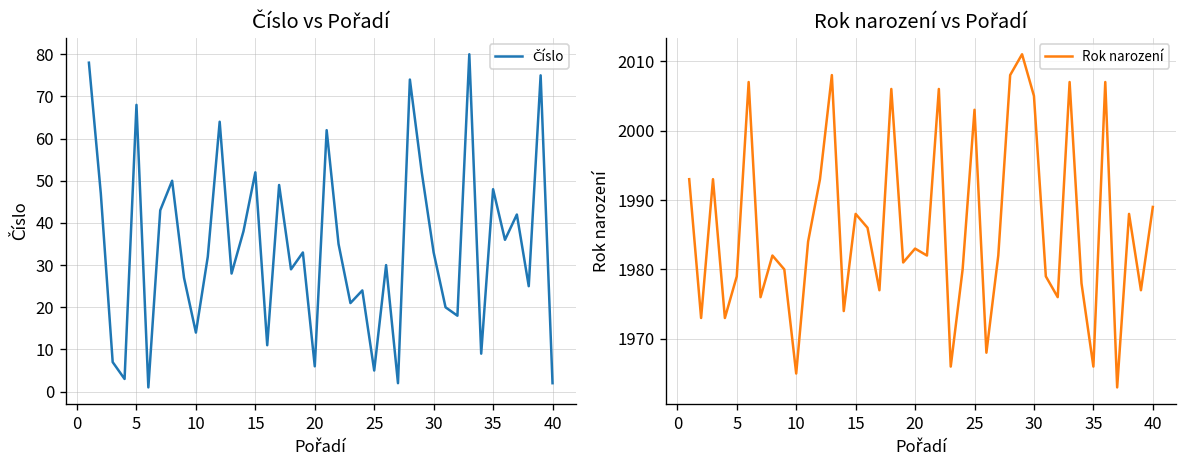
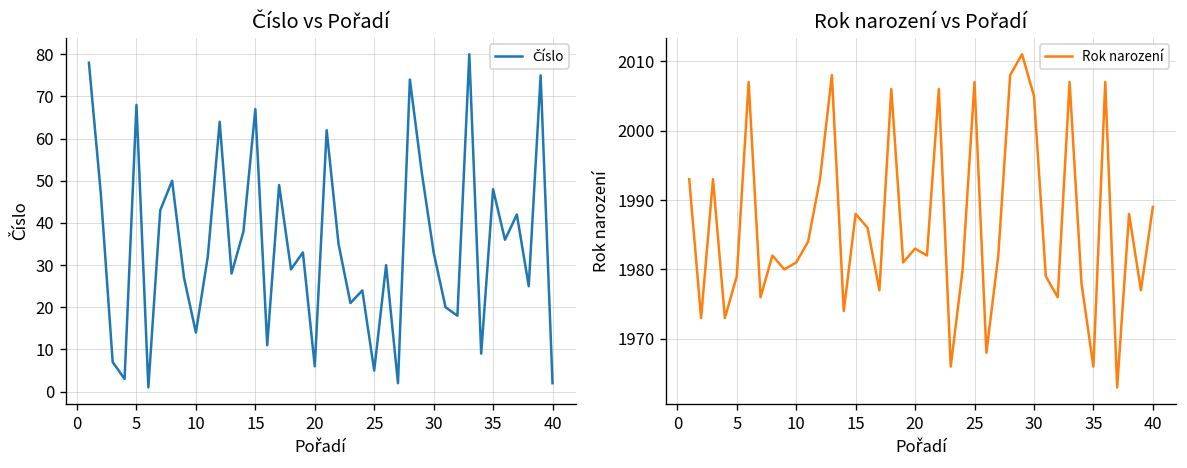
Číslo vs Pořadí, 15: 52 -> 67
Rok narození vs Pořadí, 10: 1965 -> 1981
Rok narození vs Pořadí, 25: 2003 -> 2007
